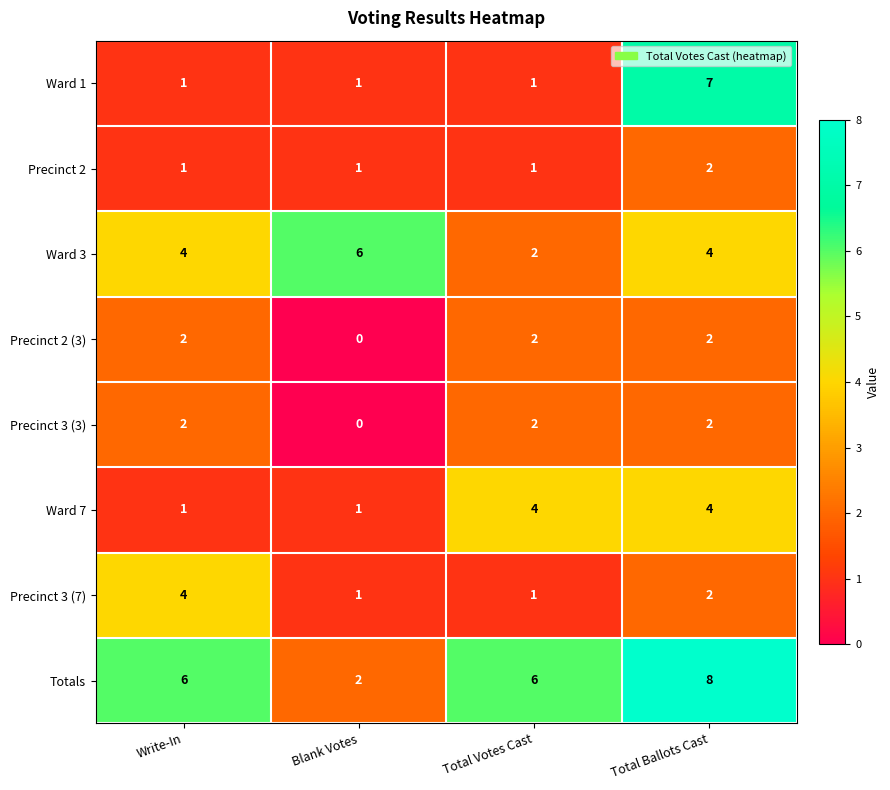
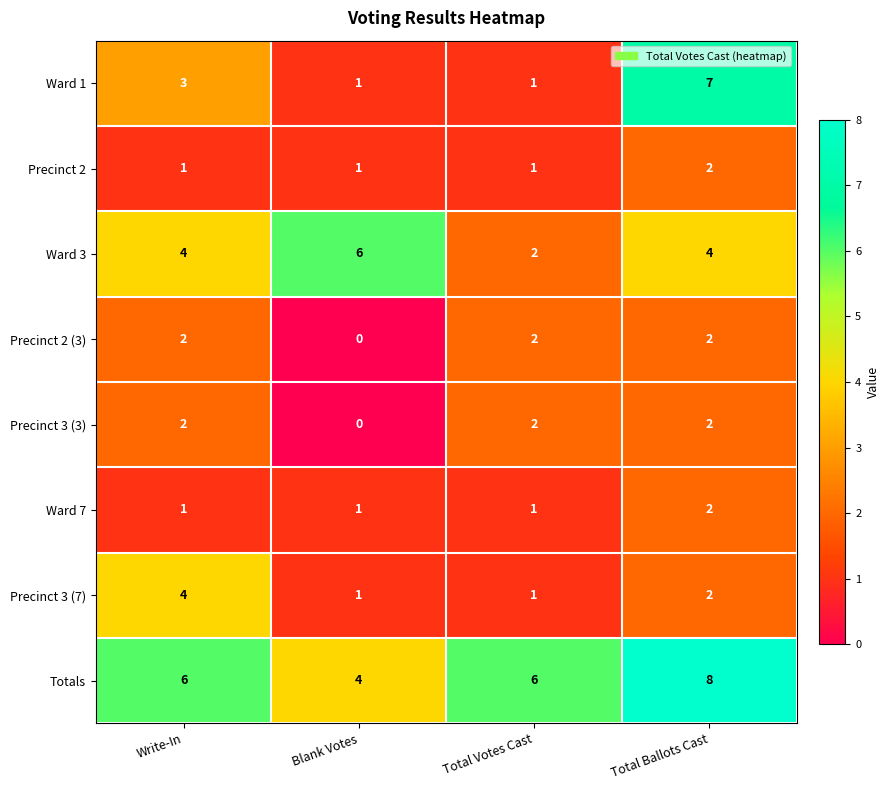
Ward 1, Write-In: 1 -> 3
Ward 7, Total Votes Cast: 4 -> 1
Ward 7, Total Ballots Cast: 4 -> 2
Totals, Blank Votes: 2 -> 4
